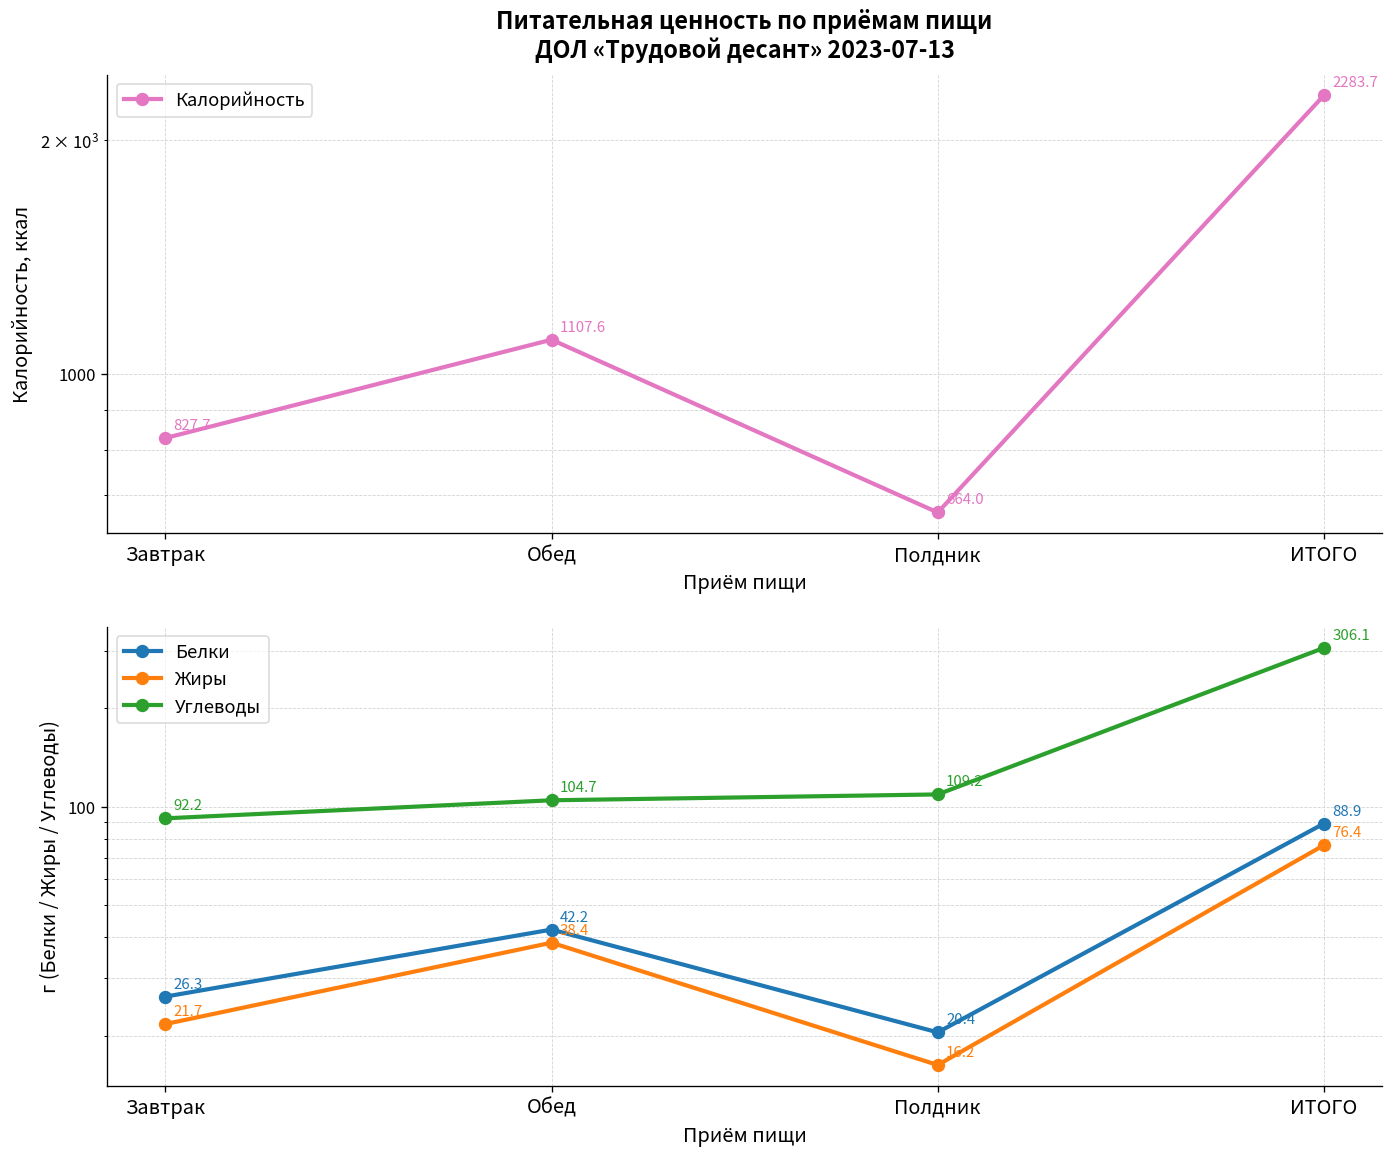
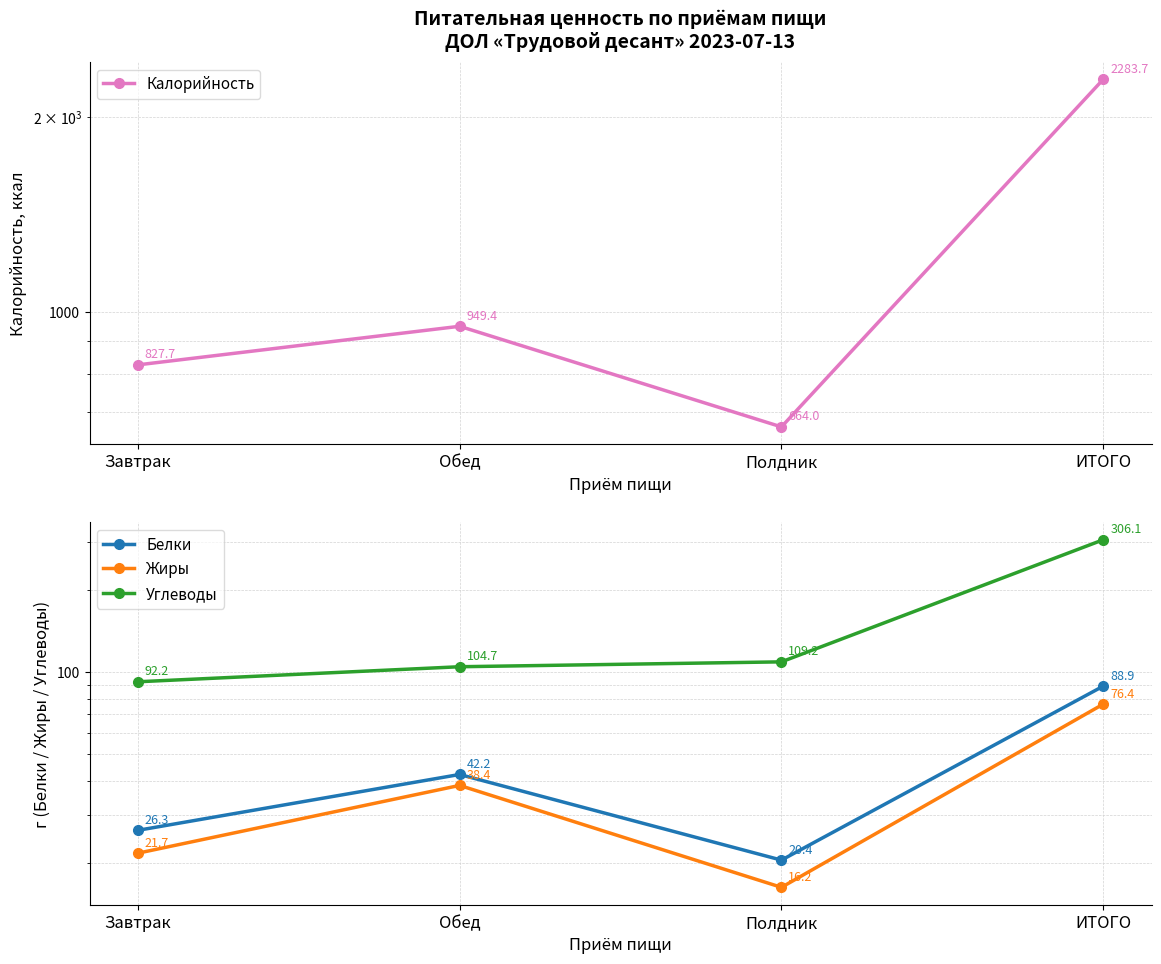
Питательная ценность по приёмам пищи ДОЛ «Трудовой десант» 2023-07-13, Обед: 1107.6 -> 949.4
